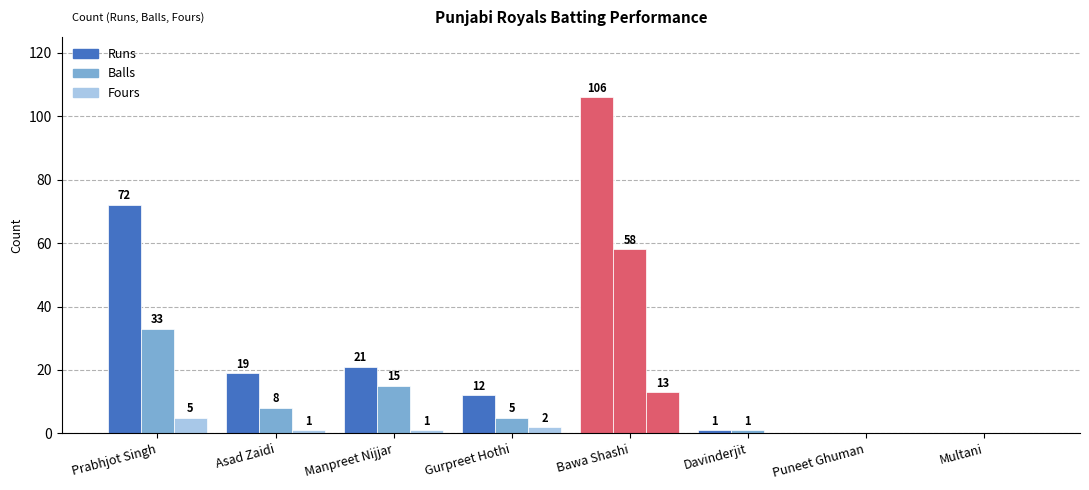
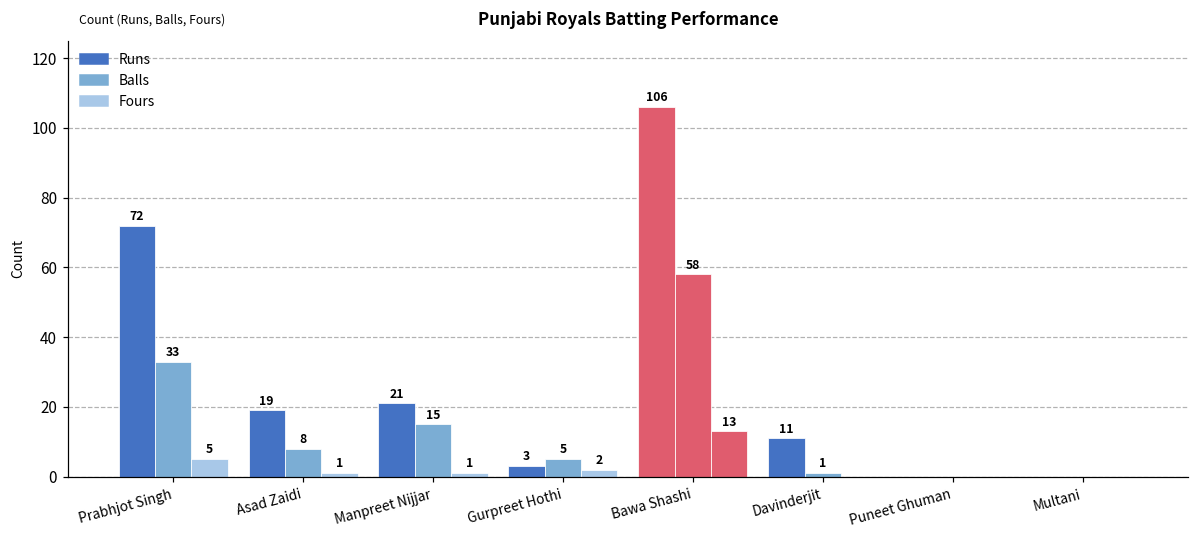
Runs, Gurpreet Hothi: 12 -> 3
Runs, Davinderjit: 1 -> 11
